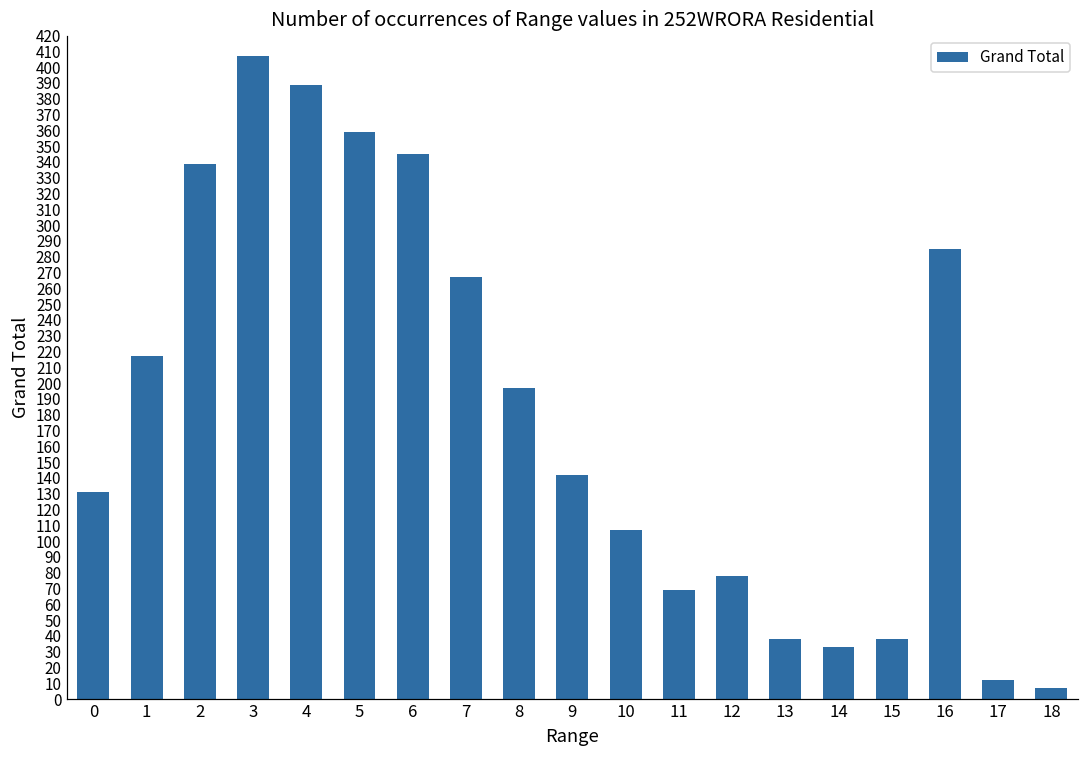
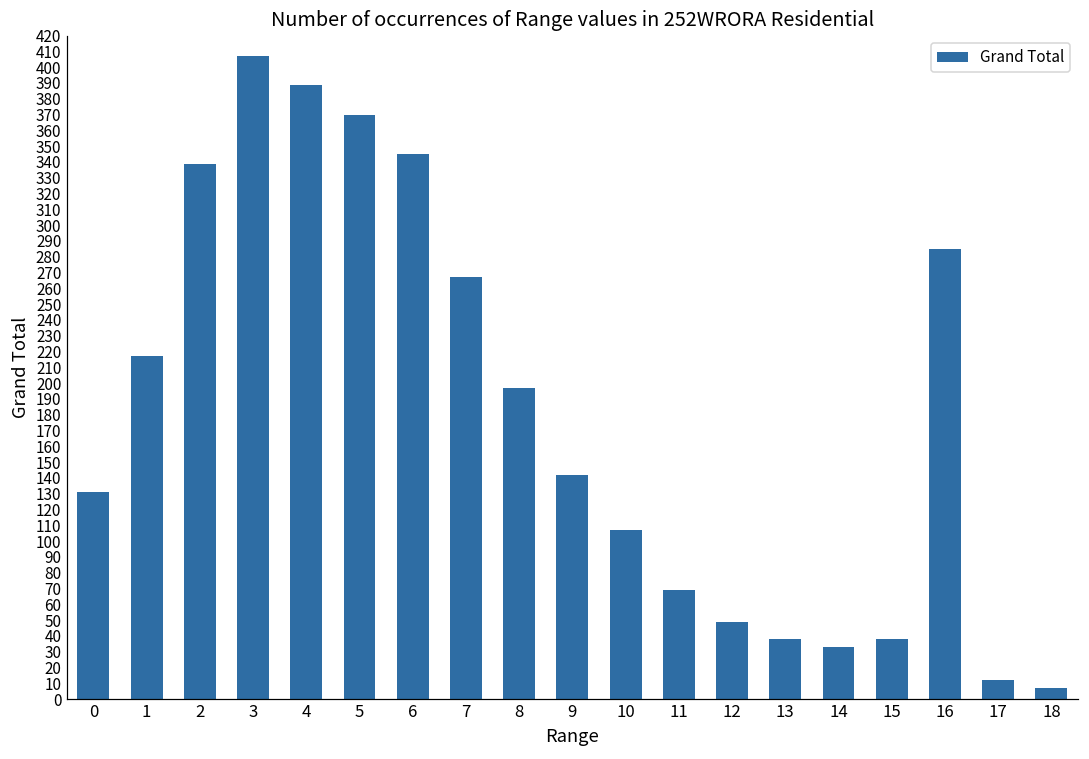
5: 359 -> 370
12: 78 -> 49
